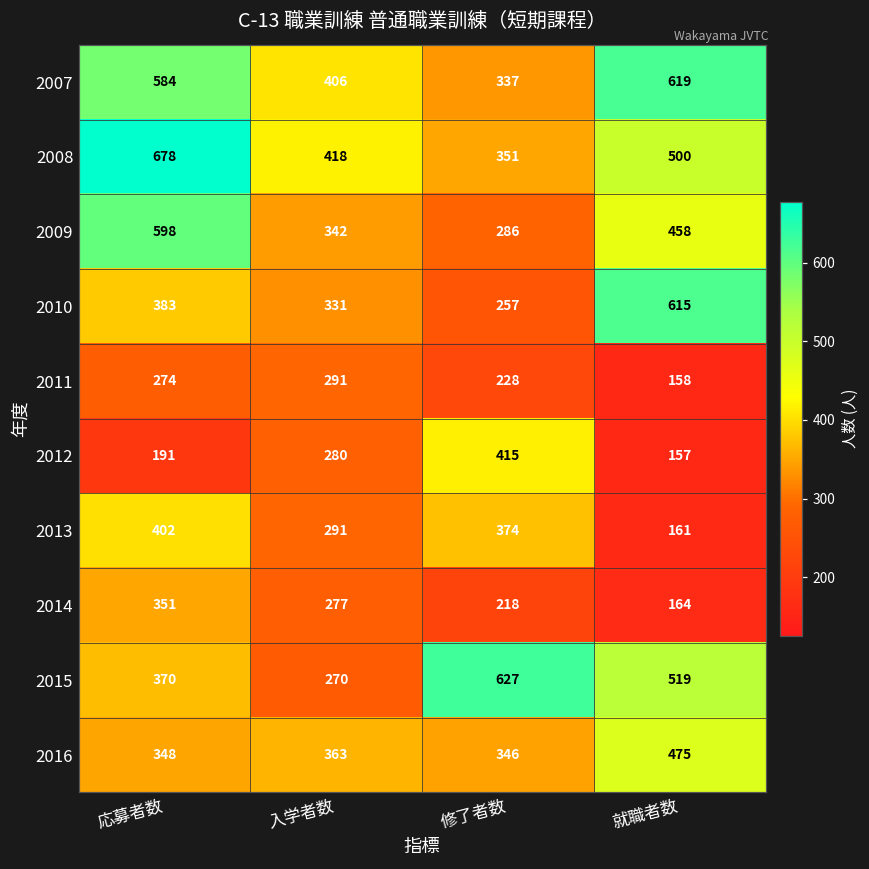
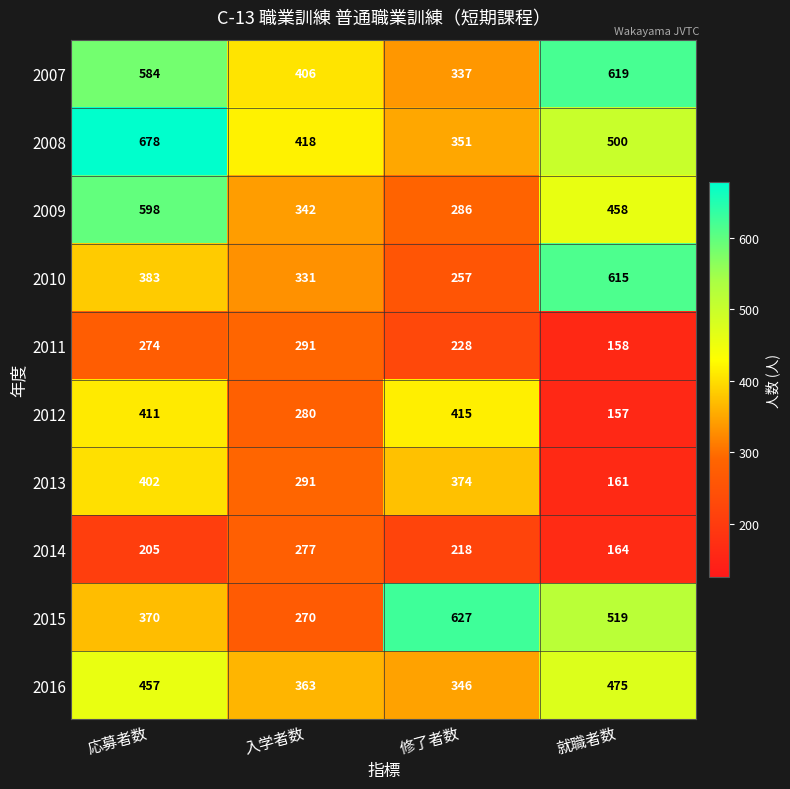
2012, 応募者数: 191 -> 411
2014, 応募者数: 351 -> 205
2016, 応募者数: 348 -> 457
